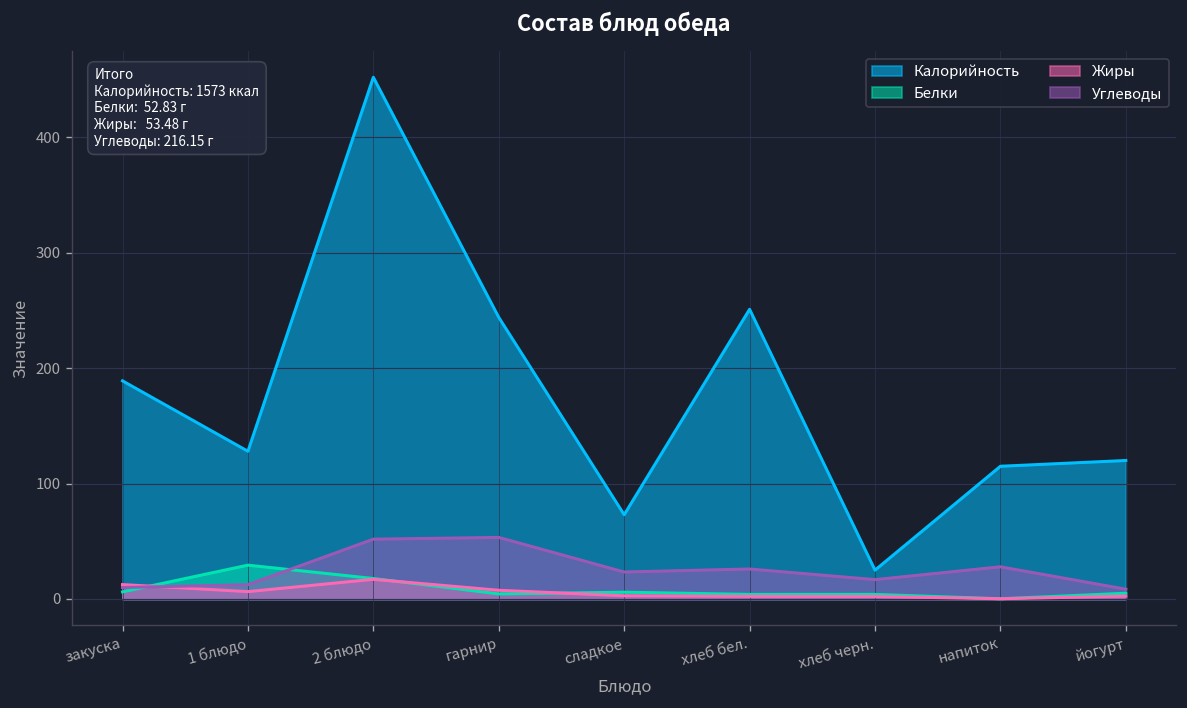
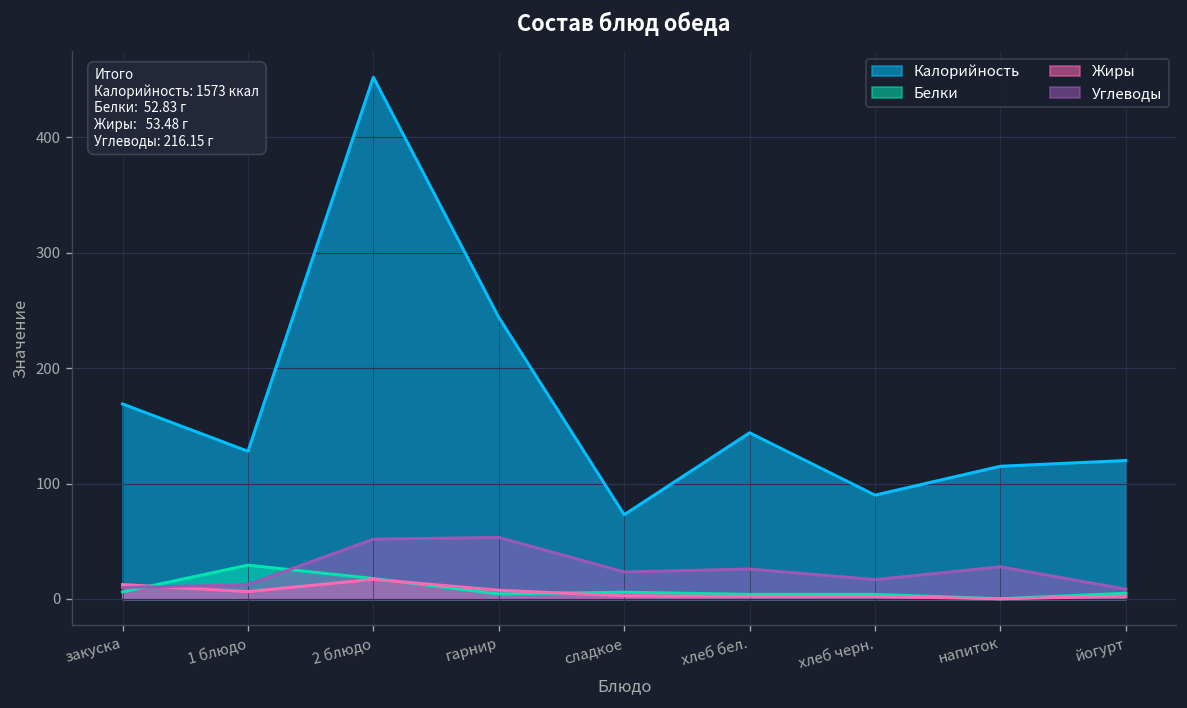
Калорийность, закуска: 190 -> 170
Калорийность, хлеб бел.: 250 -> 140
Калорийность, хлеб черн.: 30 -> 90
